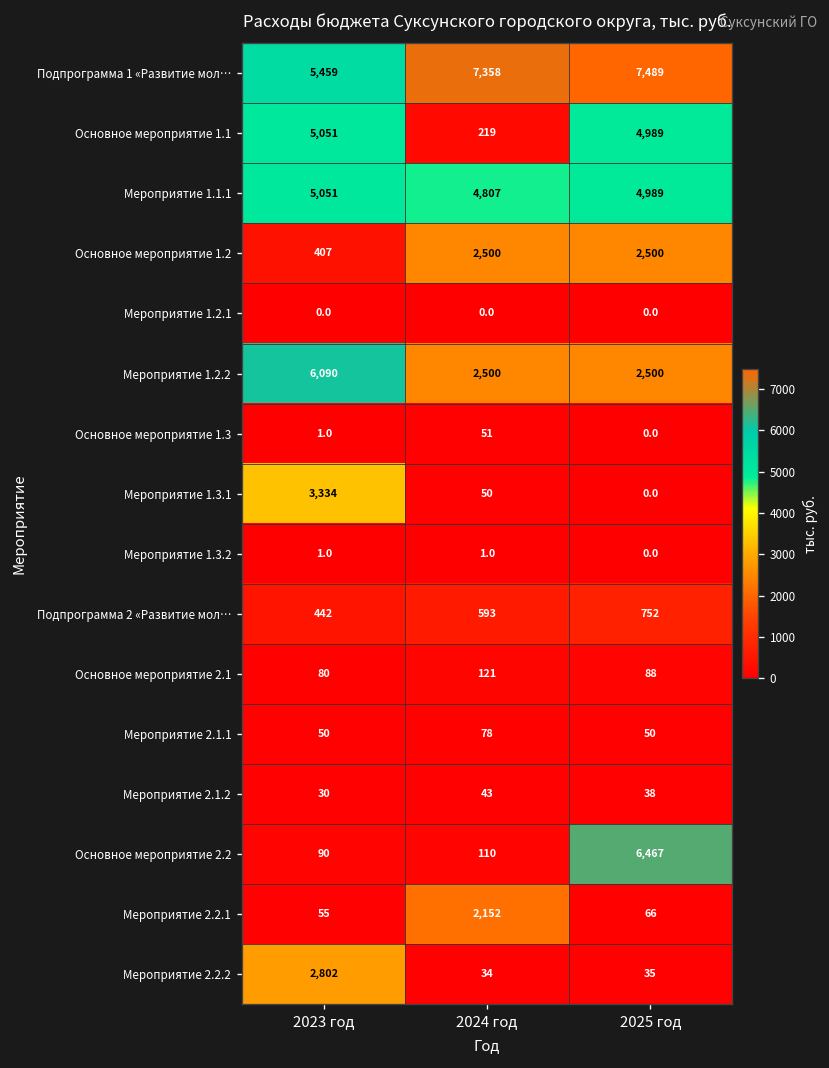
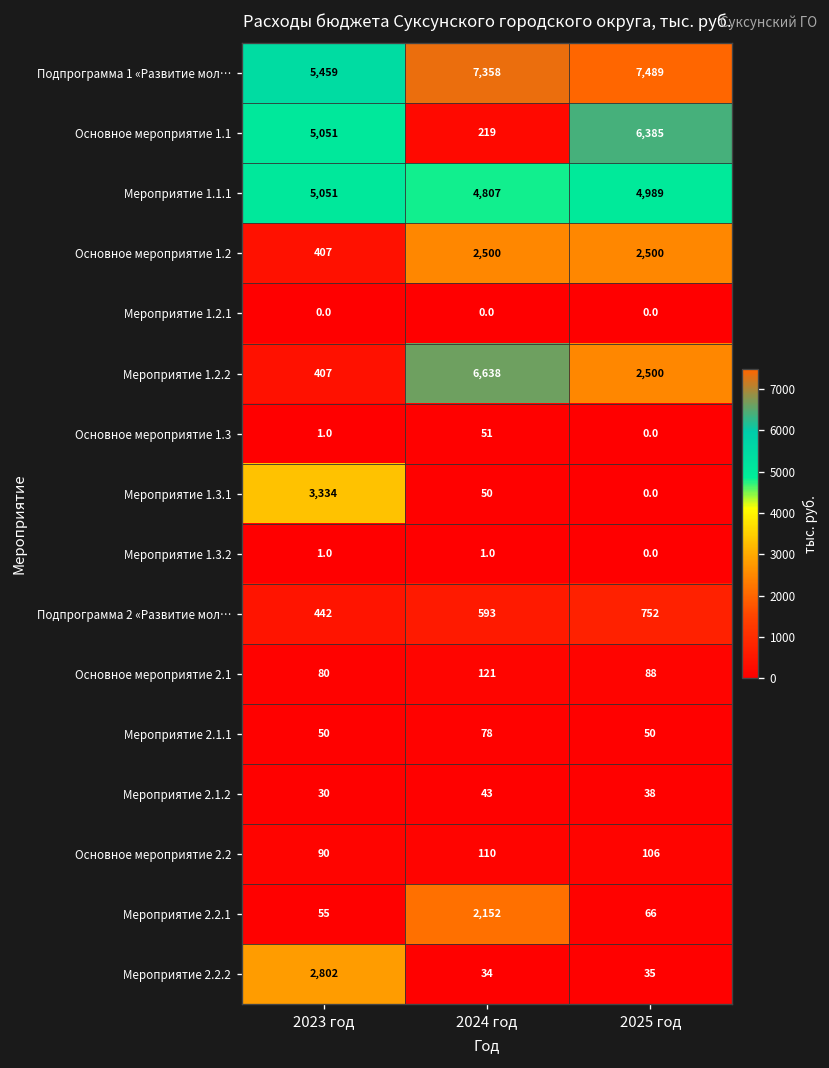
Основное мероприятие 1.1, 2025 год: 4,989 -> 6,385
Мероприятие 1.2.2, 2023 год: 6,090 -> 407
Мероприятие 1.2.2, 2024 год: 2,500 -> 6,638
Основное мероприятие 2.2, 2025 год: 6,467 -> 106
